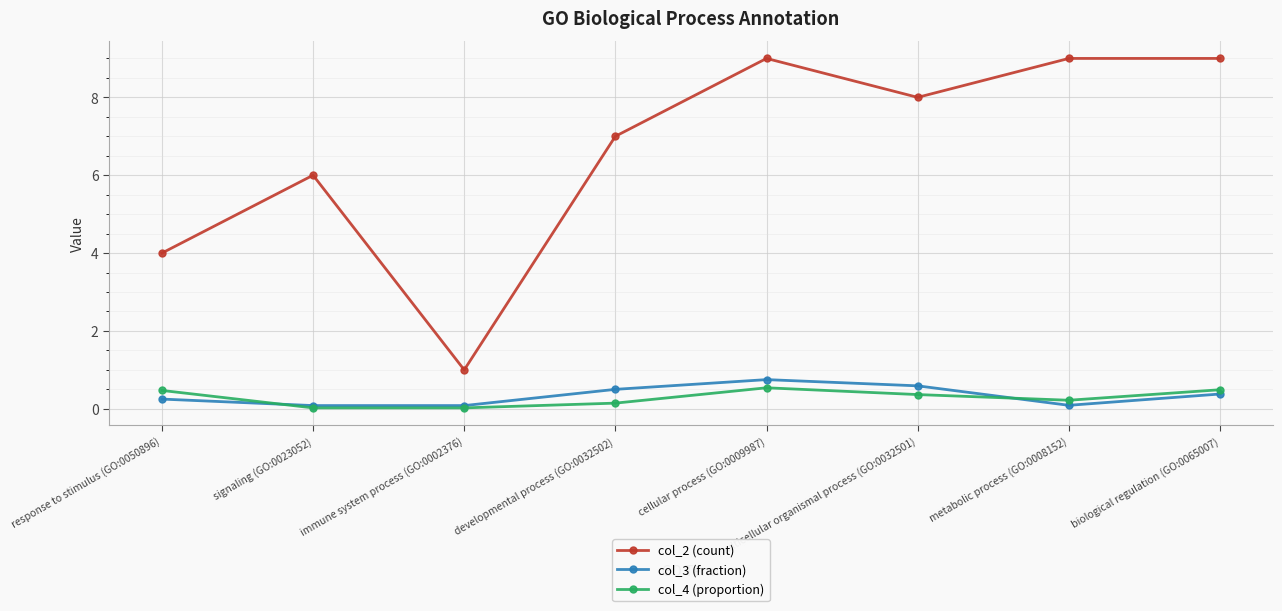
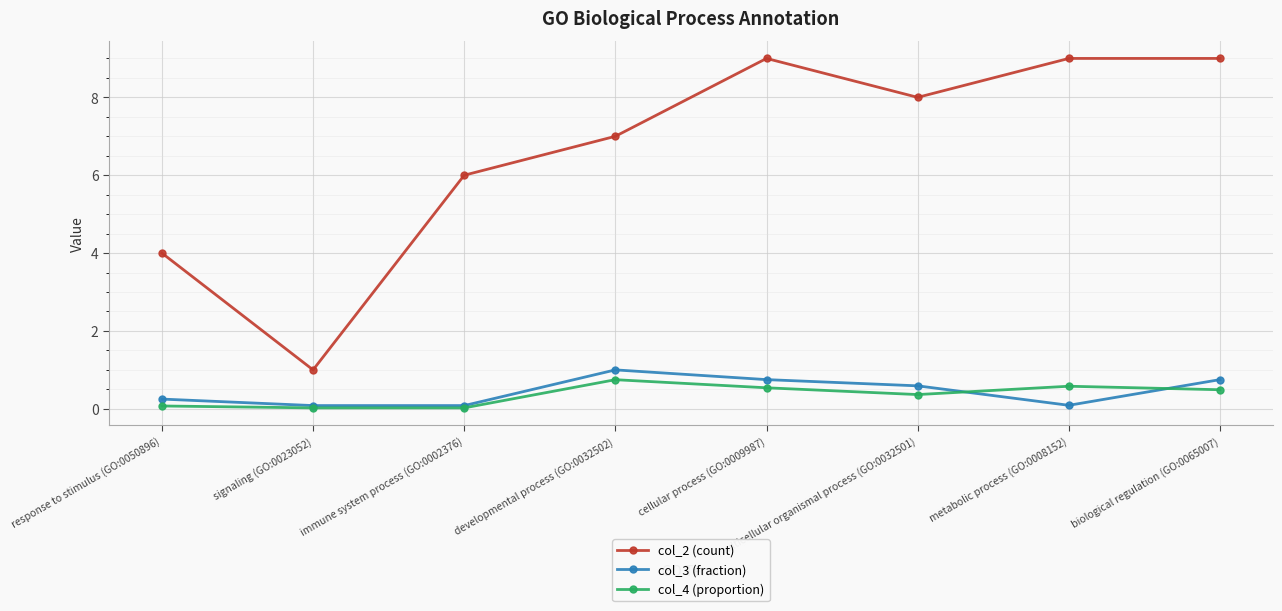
col_4 (proportion), response to stimulus (GO:0050896): 0.5 -> 0.1
col_2 (count), signaling (GO:0023052): 6 -> 1
col_2 (count), immune system process (GO:0002376): 1 -> 6
col_3 (fraction), developmental process (GO:0032502): 0.5 -> 1.0
col_4 (proportion), developmental process (GO:0032502): 0.1 -> 0.7
col_4 (proportion), metabolic process (GO:0008152): 0.2 -> 0.6
col_3 (fraction), biological regulation (GO:0065007): 0.4 -> 0.8
